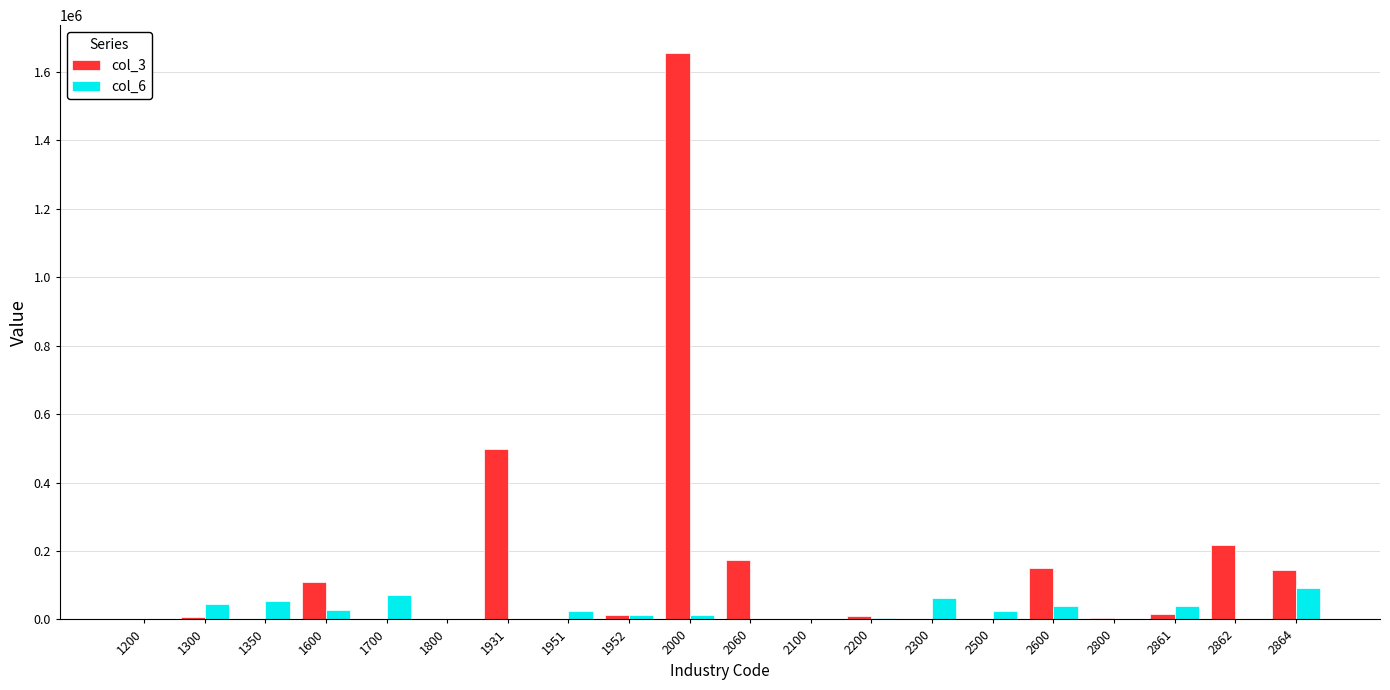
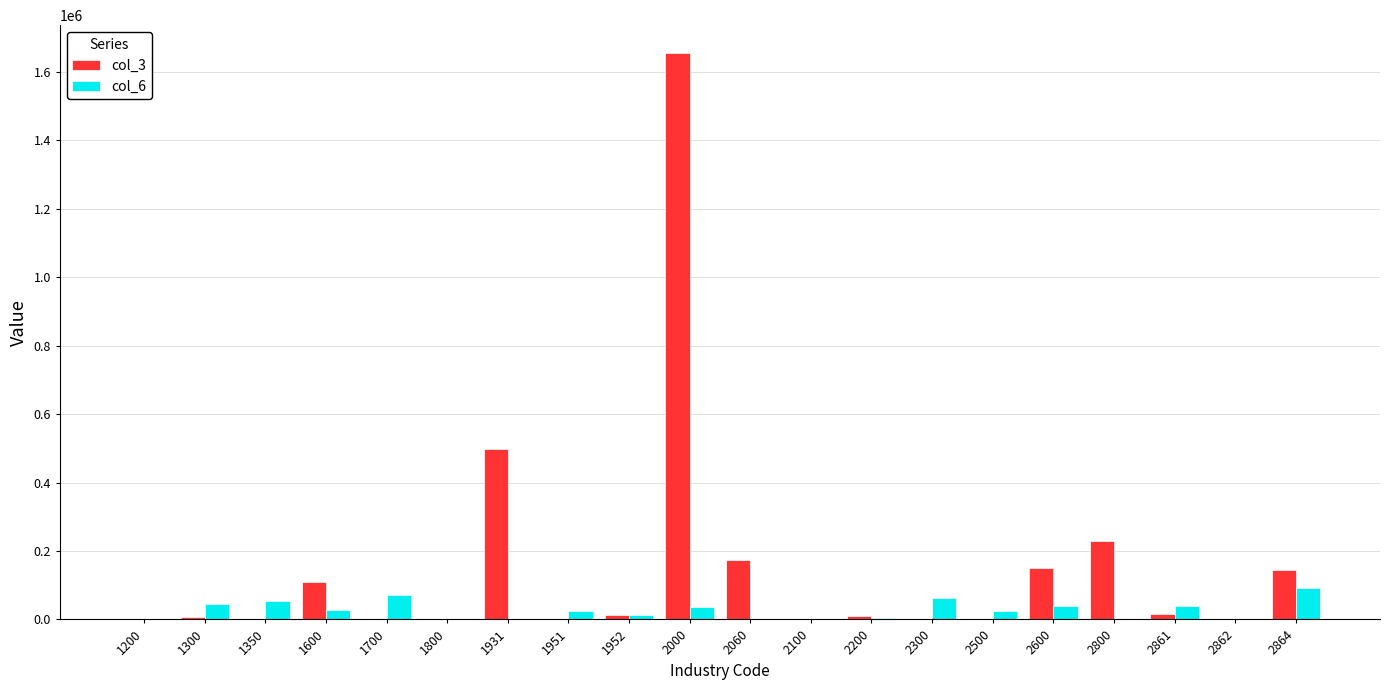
col_6, 2000: 10000 -> 40000
col_3, 2800: 0 -> 230000
col_3, 2862: 220000 -> 0
